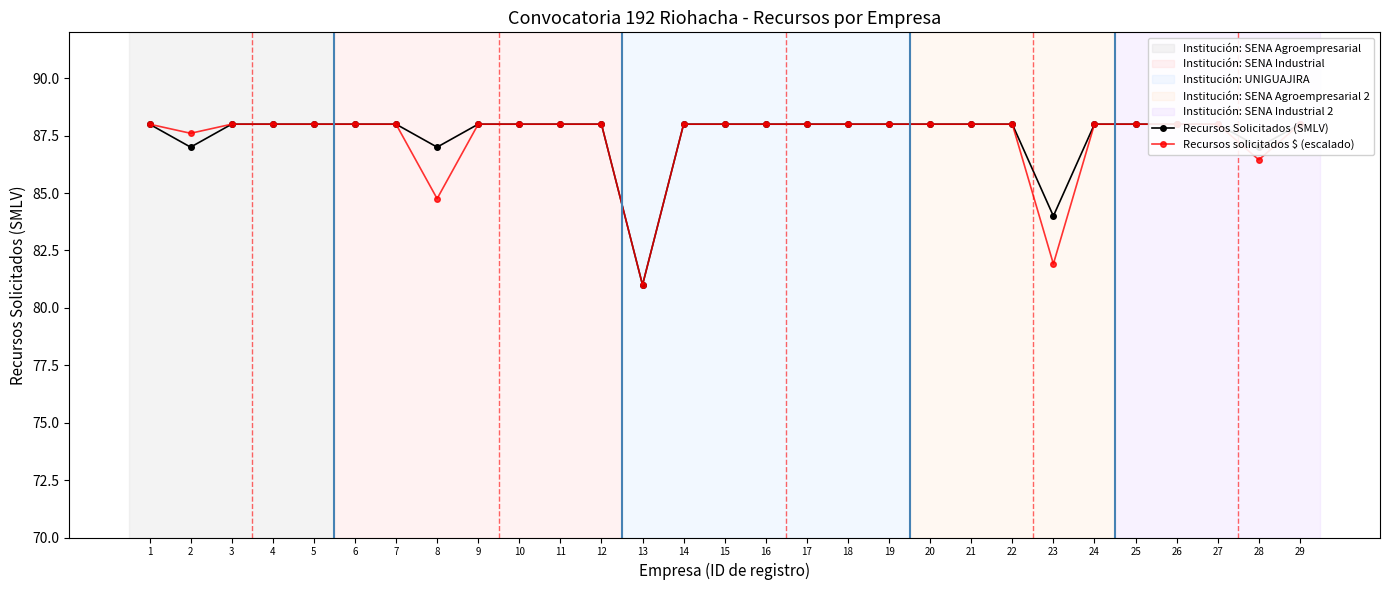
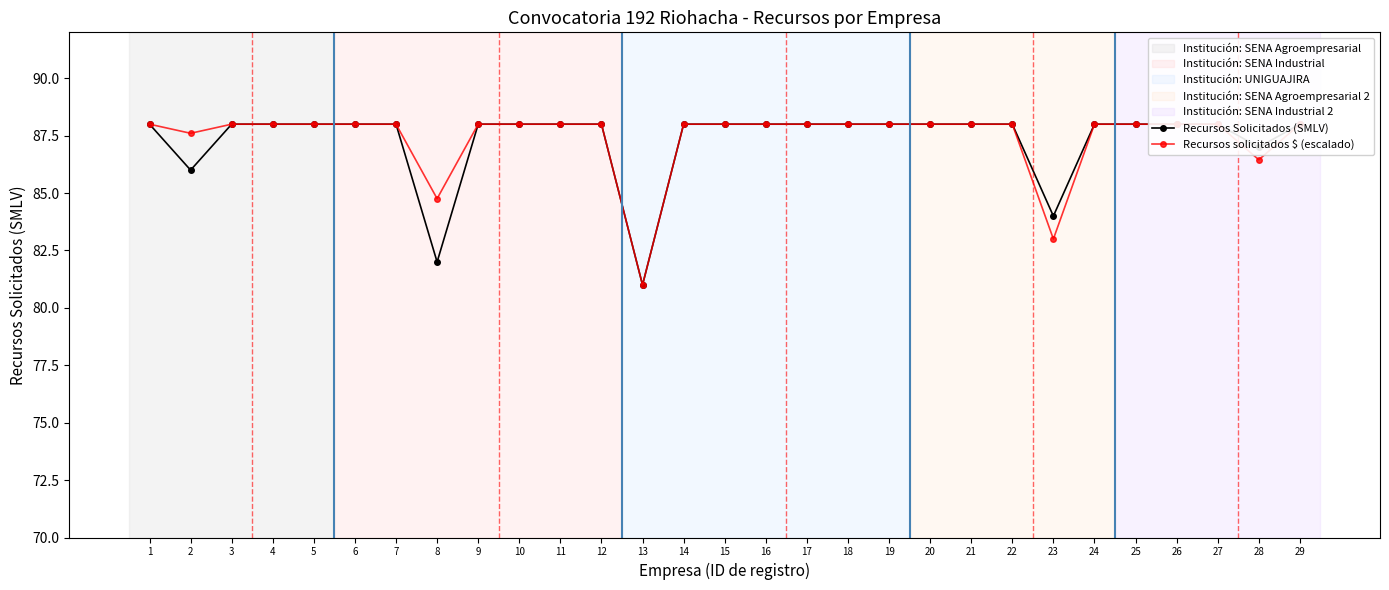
Recursos Solicitados (SMLV), 2: 87 -> 86
Recursos Solicitados (SMLV), 8: 87 -> 82
Recursos solicitados $ (escalado), 23: 81.9 -> 83.0
